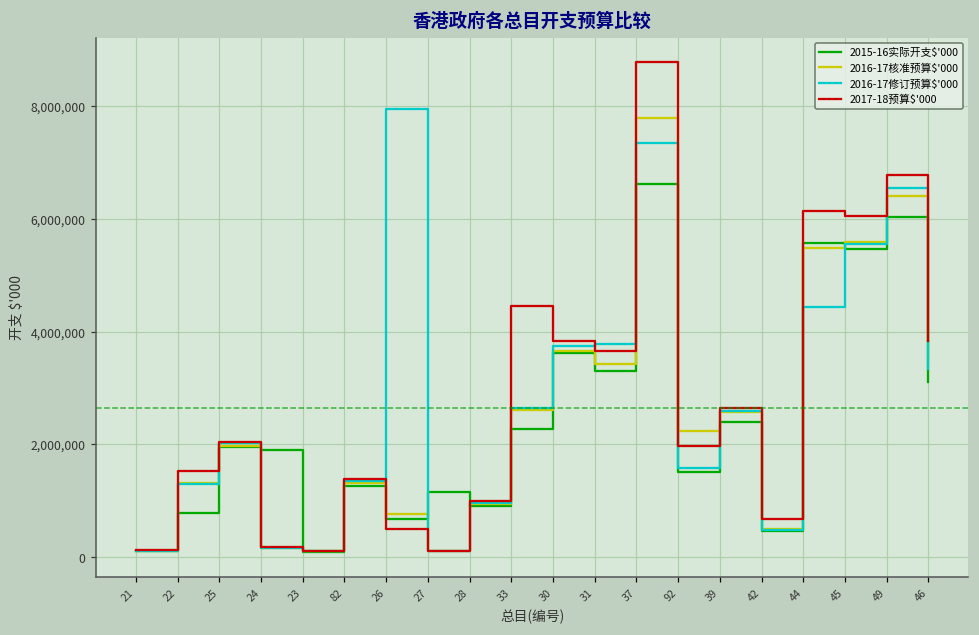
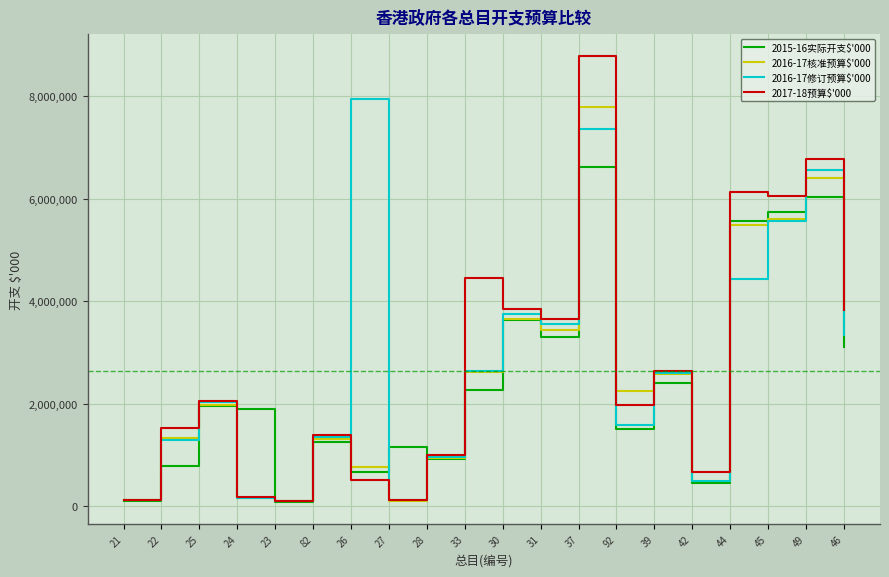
2016-17修订预算$'000, 31: 3,800,000 -> 3,500,000
2015-16实际开支$'000, 45: 5,500,000 -> 5,700,000
